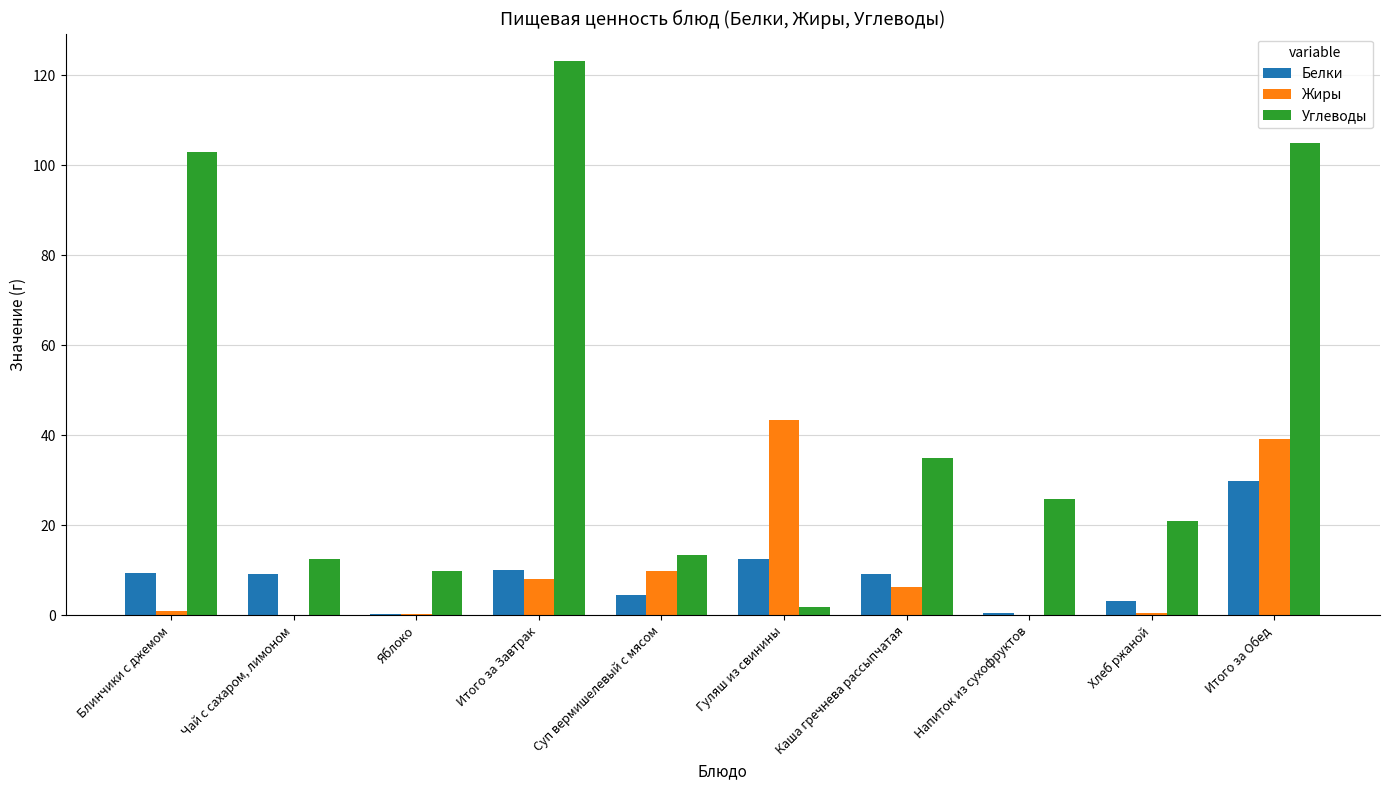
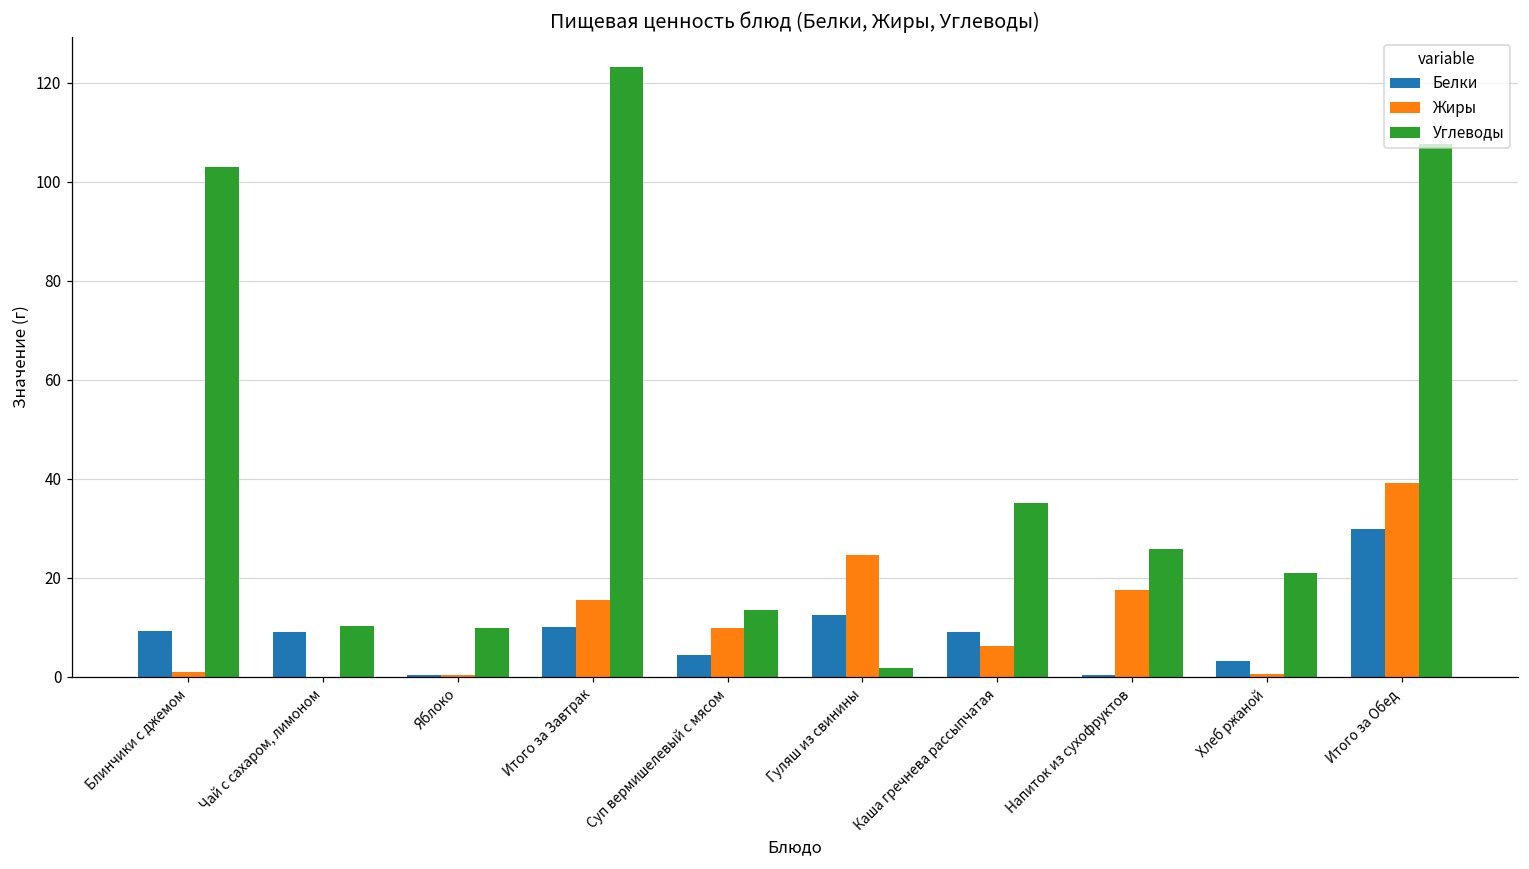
Углеводы, Чай с сахаром, лимоном: 13 -> 10
Жиры, Итого за Завтрак: 8 -> 15
Жиры, Гуляш из свинины: 43 -> 25
Жиры, Напиток из сухофруктов: 0 -> 18
Углеводы, Итого за Обед: 105 -> 108
